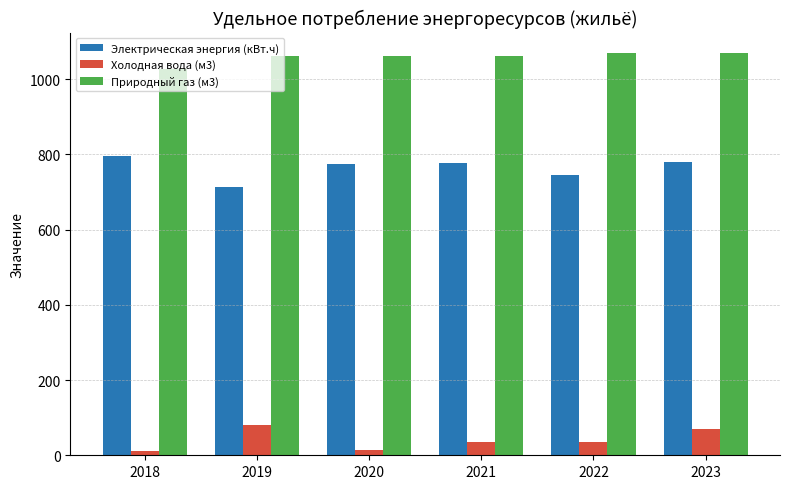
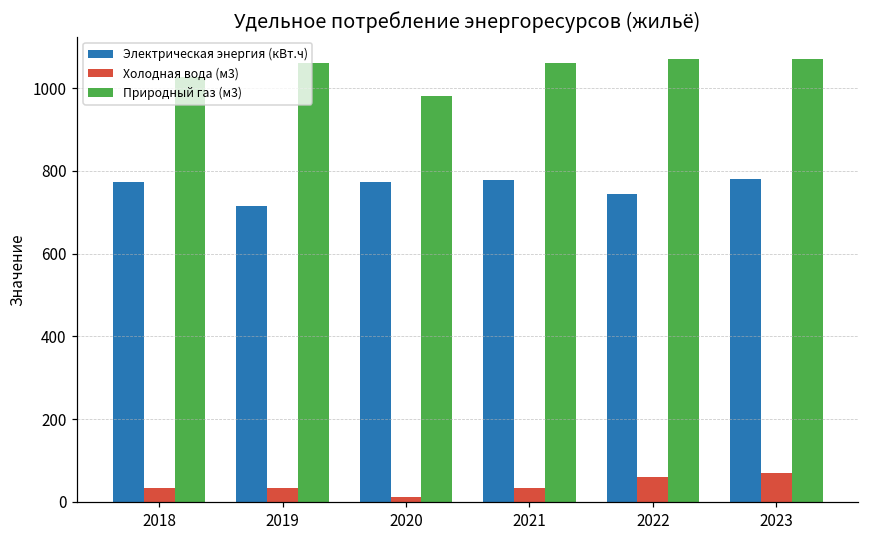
Электрическая энергия (кВт.ч), 2018: 800 -> 770
Холодная вода (м3), 2018: 10 -> 30
Холодная вода (м3), 2019: 80 -> 30
Природный газ (м3), 2020: 1060 -> 980
Холодная вода (м3), 2022: 30 -> 60
